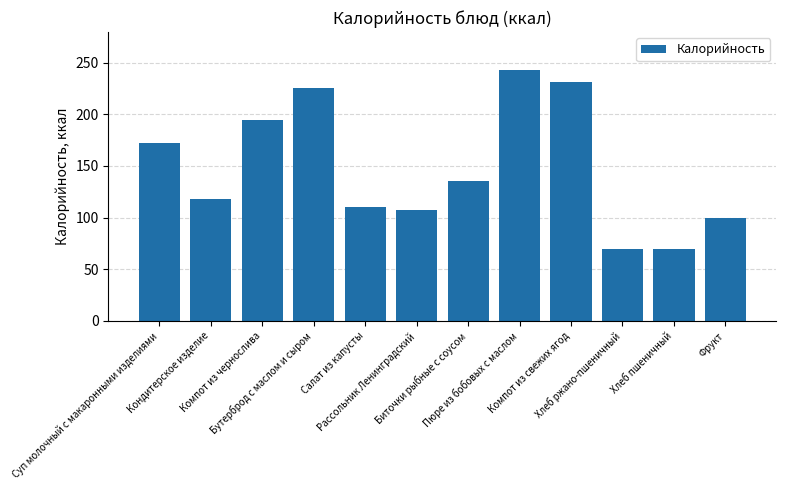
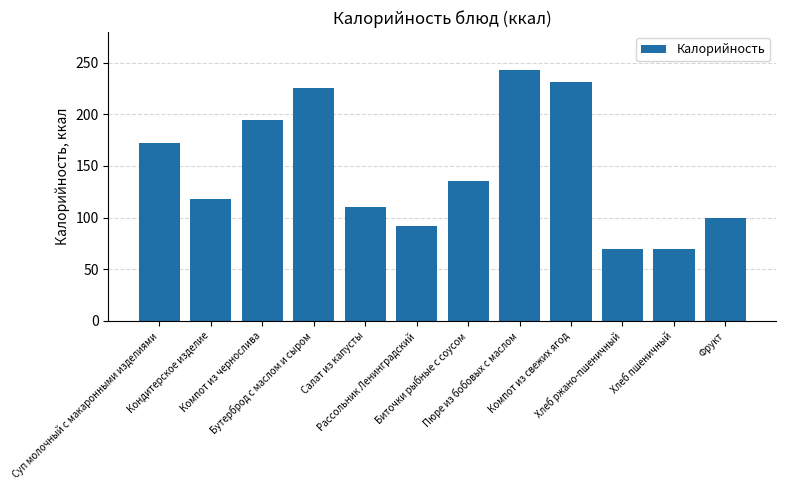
Рассольник Ленинградский: 107 -> 92
